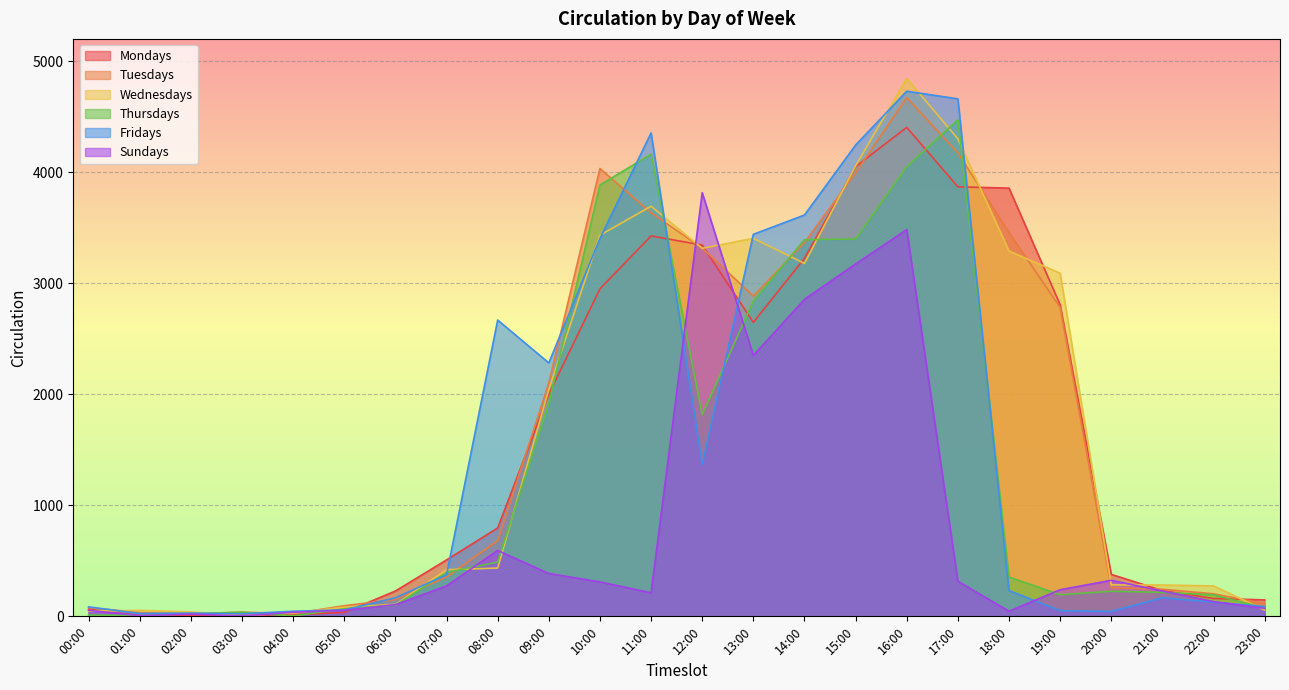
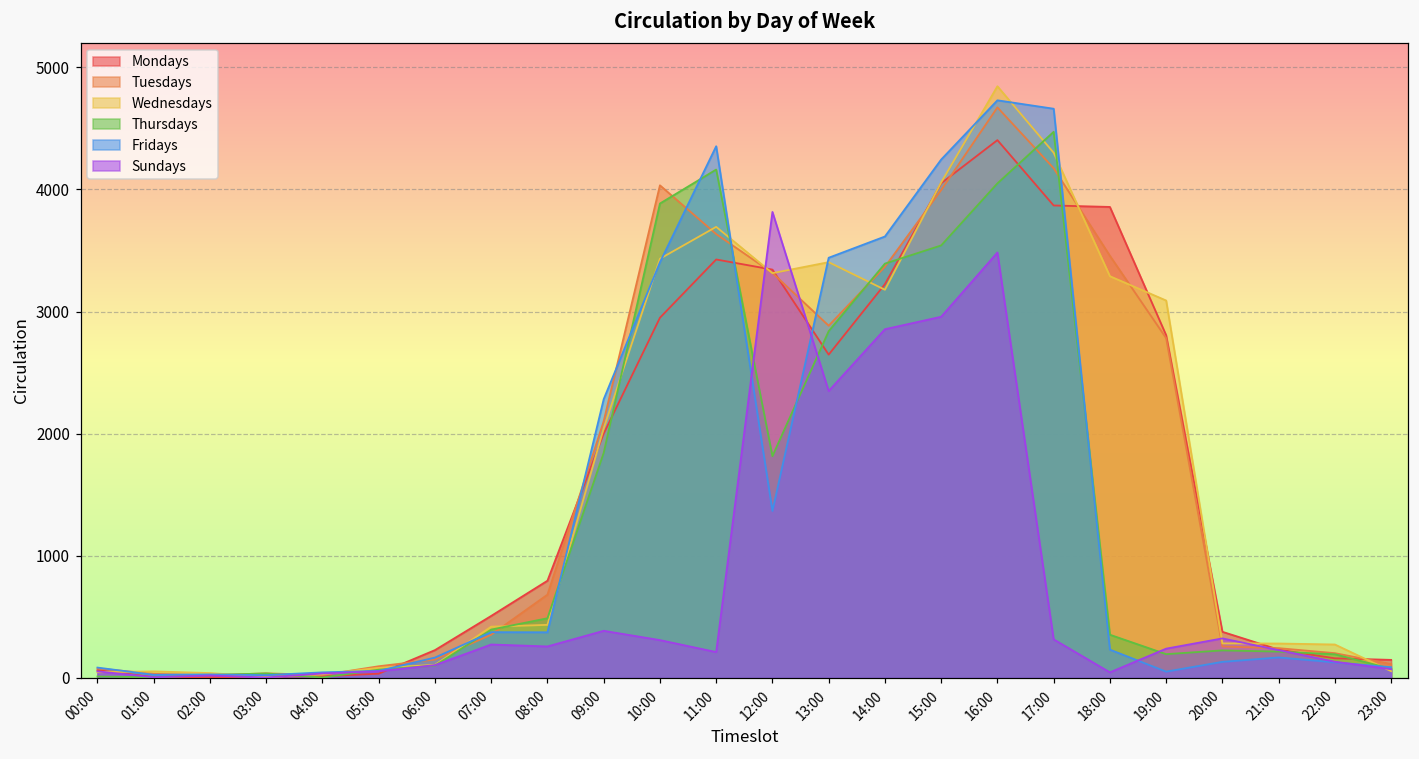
Fridays, 08:00: 2670 -> 370
Sundays, 08:00: 590 -> 260
Thursdays, 09:00: 1920 -> 1840
Thursdays, 15:00: 3400 -> 3540
Sundays, 15:00: 3170 -> 2960
Fridays, 20:00: 40 -> 130
